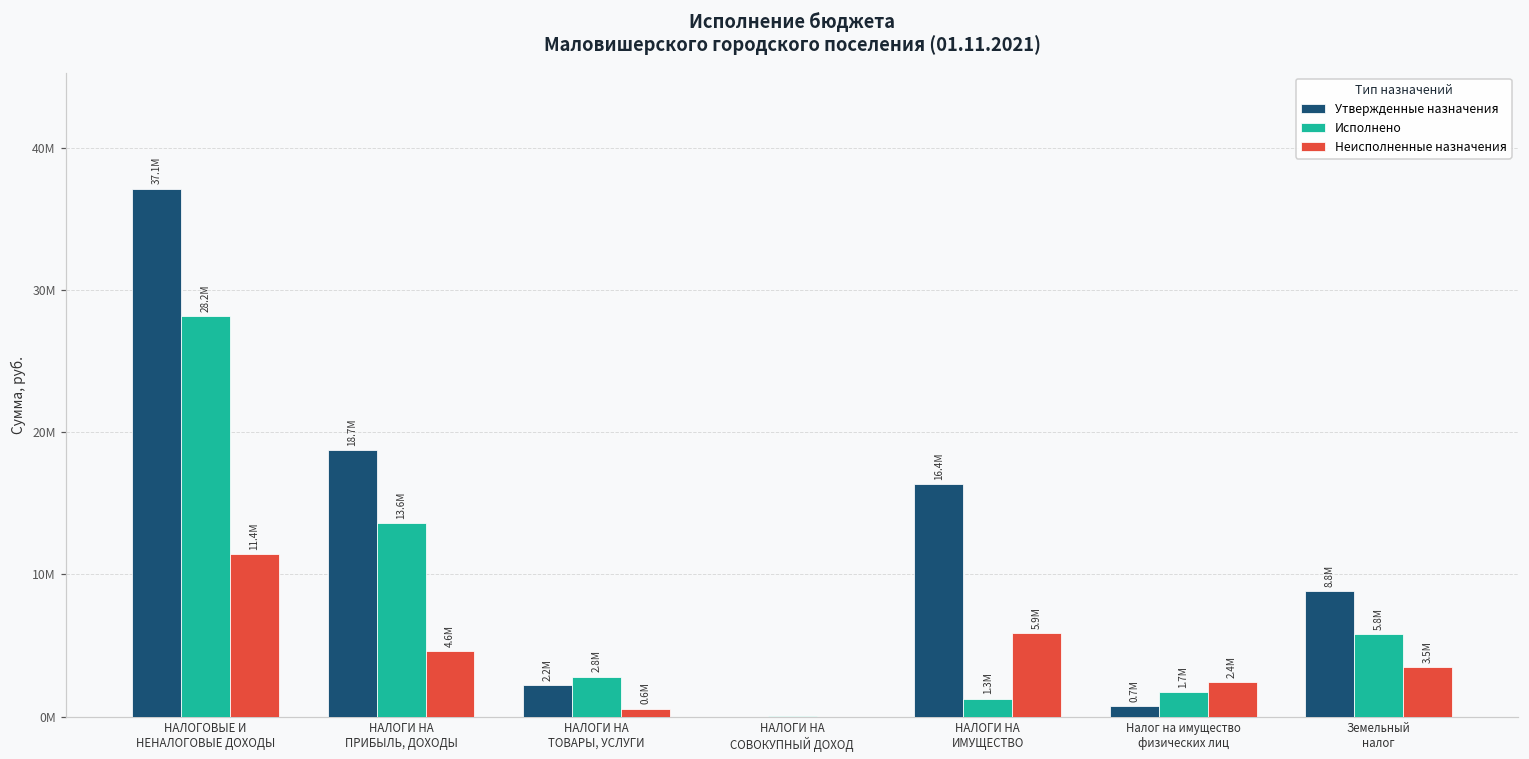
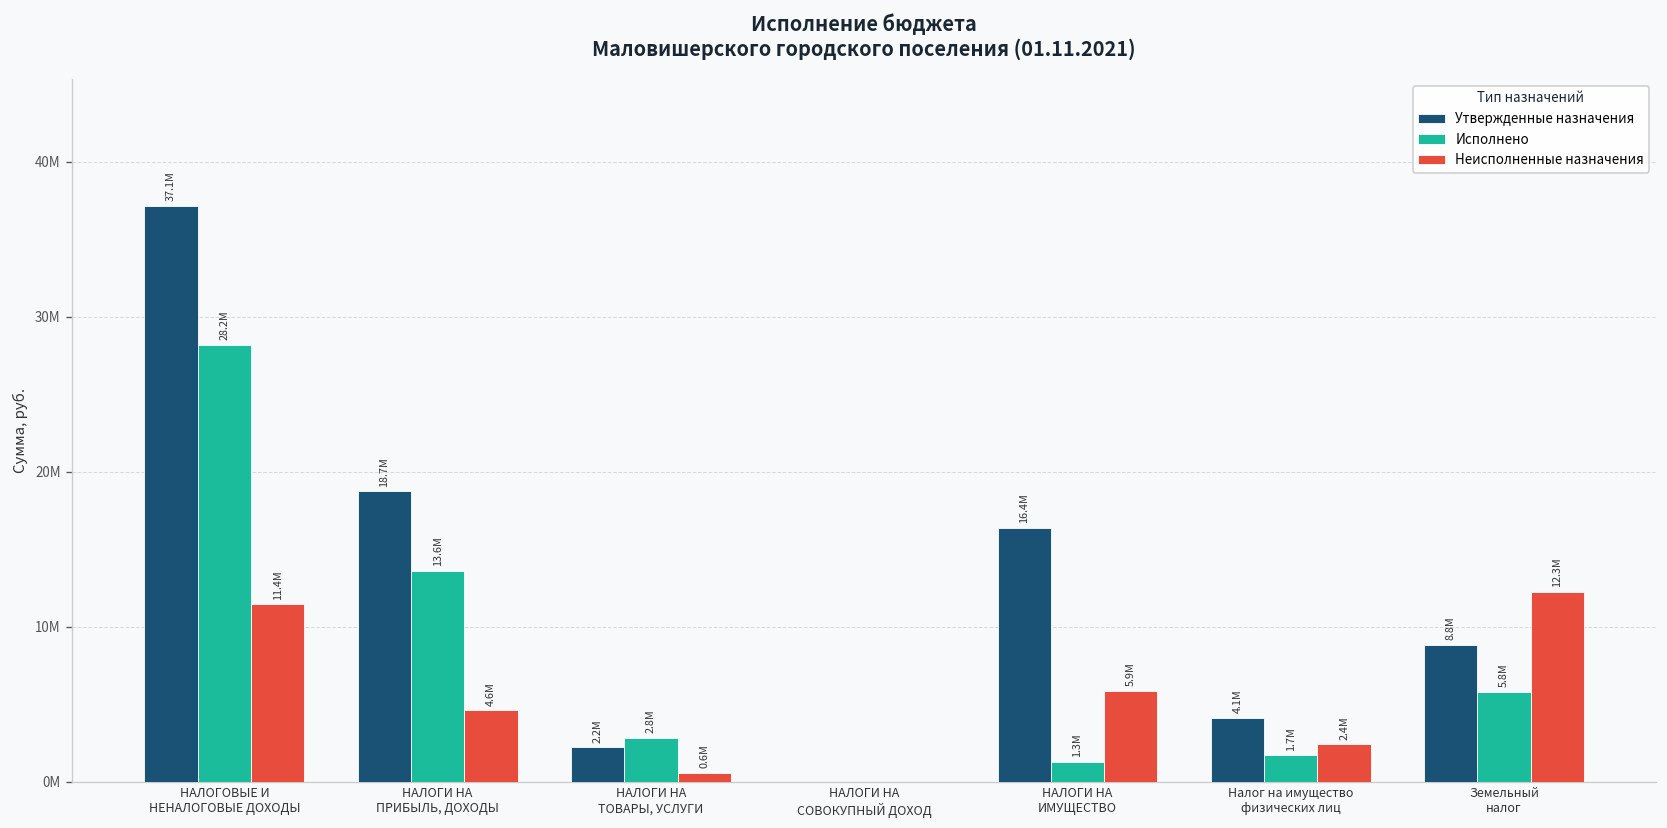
Утвержденные назначения, Налог на имущество физических лиц: 0.7M -> 4.1M
Неисполненные назначения, Земельный налог: 3.5M -> 12.3M
